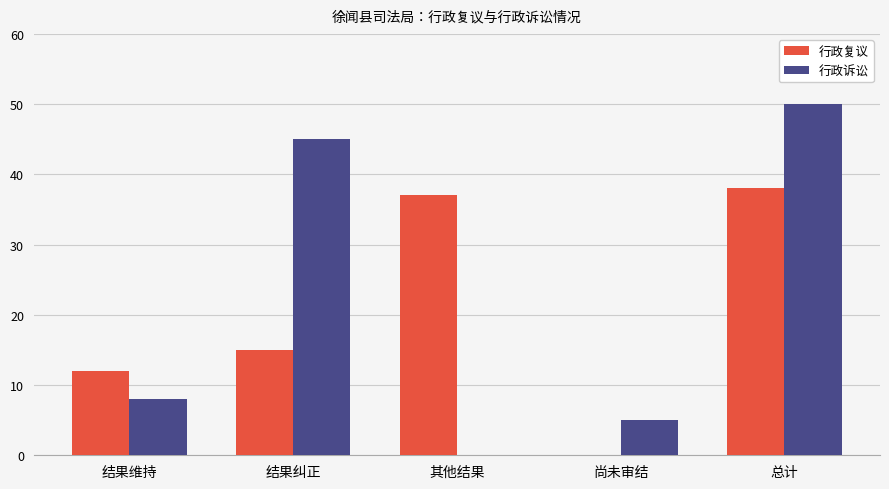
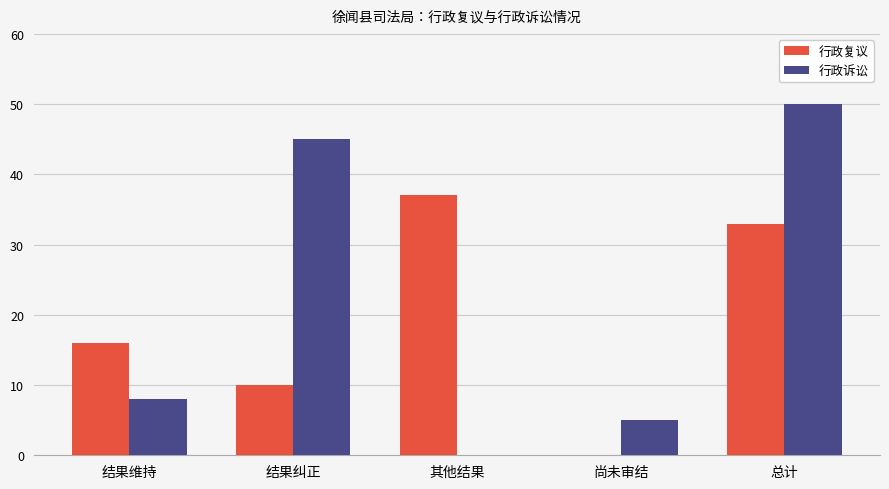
行政复议, 结果维持: 12 -> 16
行政复议, 结果纠正: 15 -> 10
行政复议, 总计: 38 -> 33
